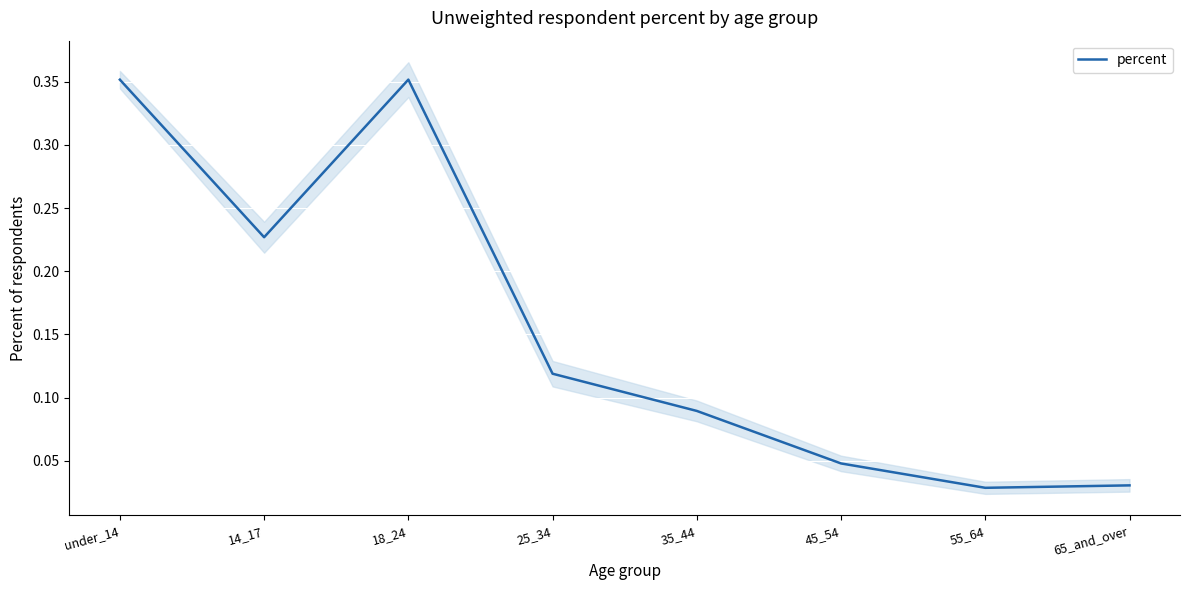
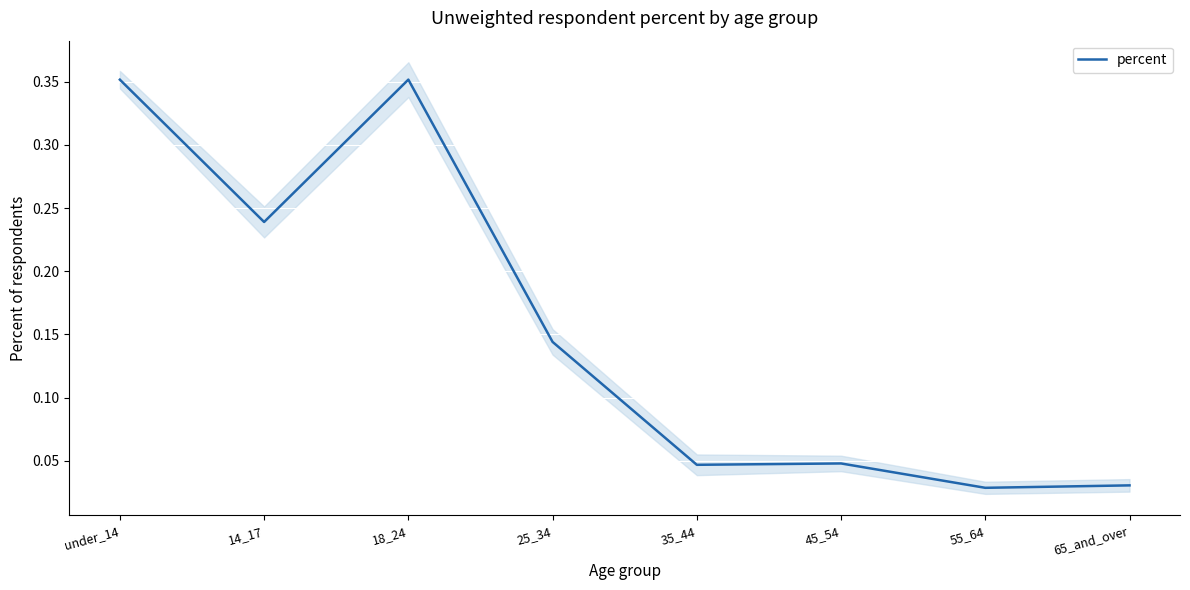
percent, 14_17: 0.227 -> 0.239
percent, 25_34: 0.119 -> 0.144
percent, 35_44: 0.090 -> 0.047
